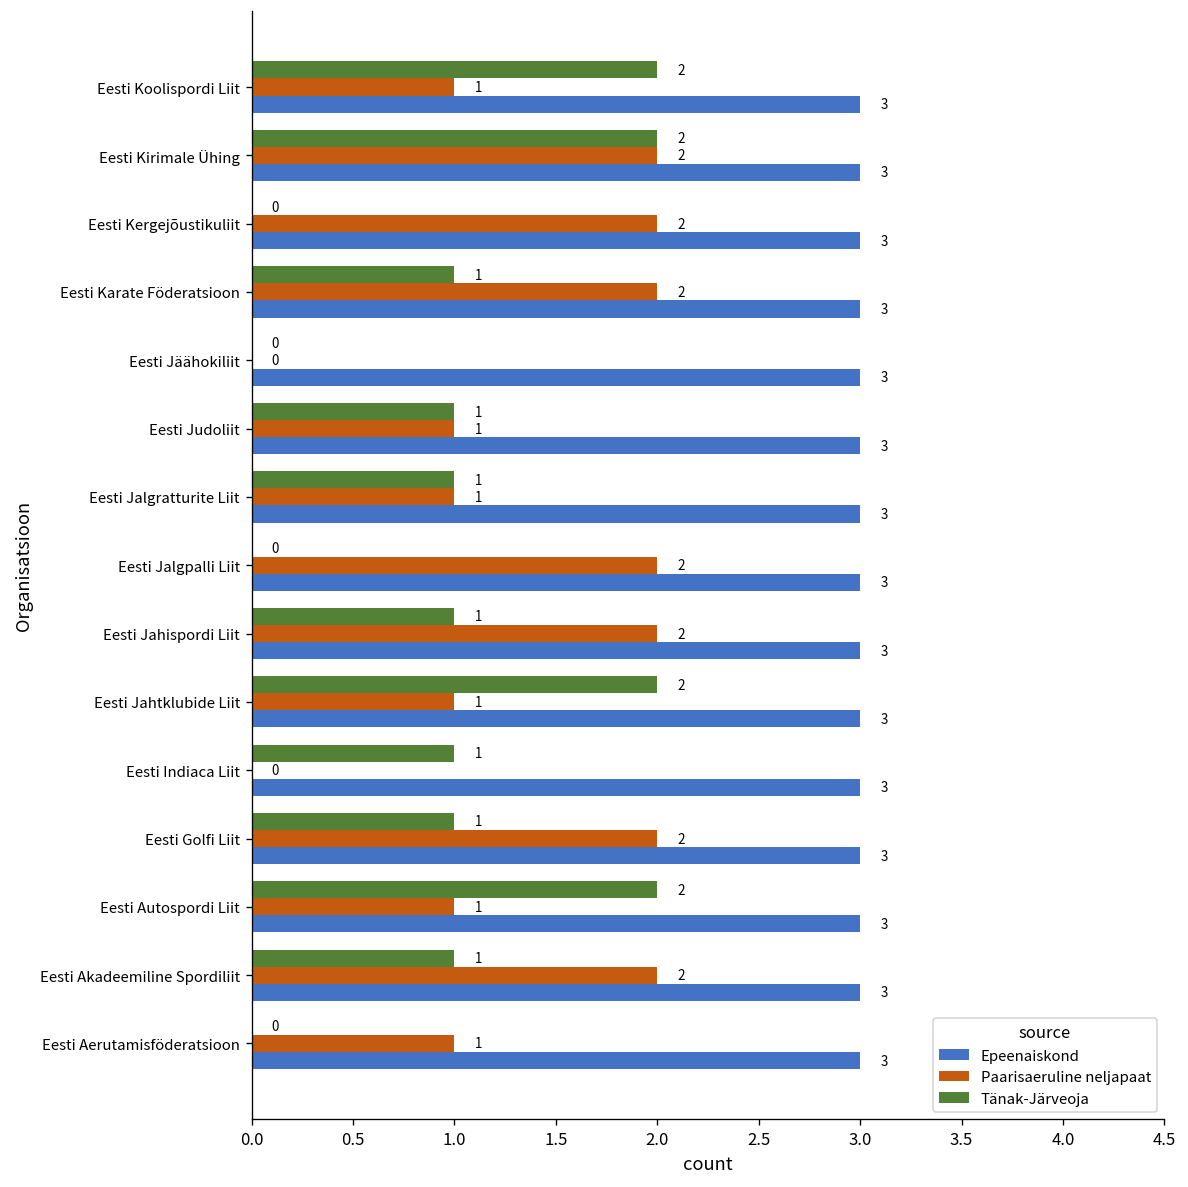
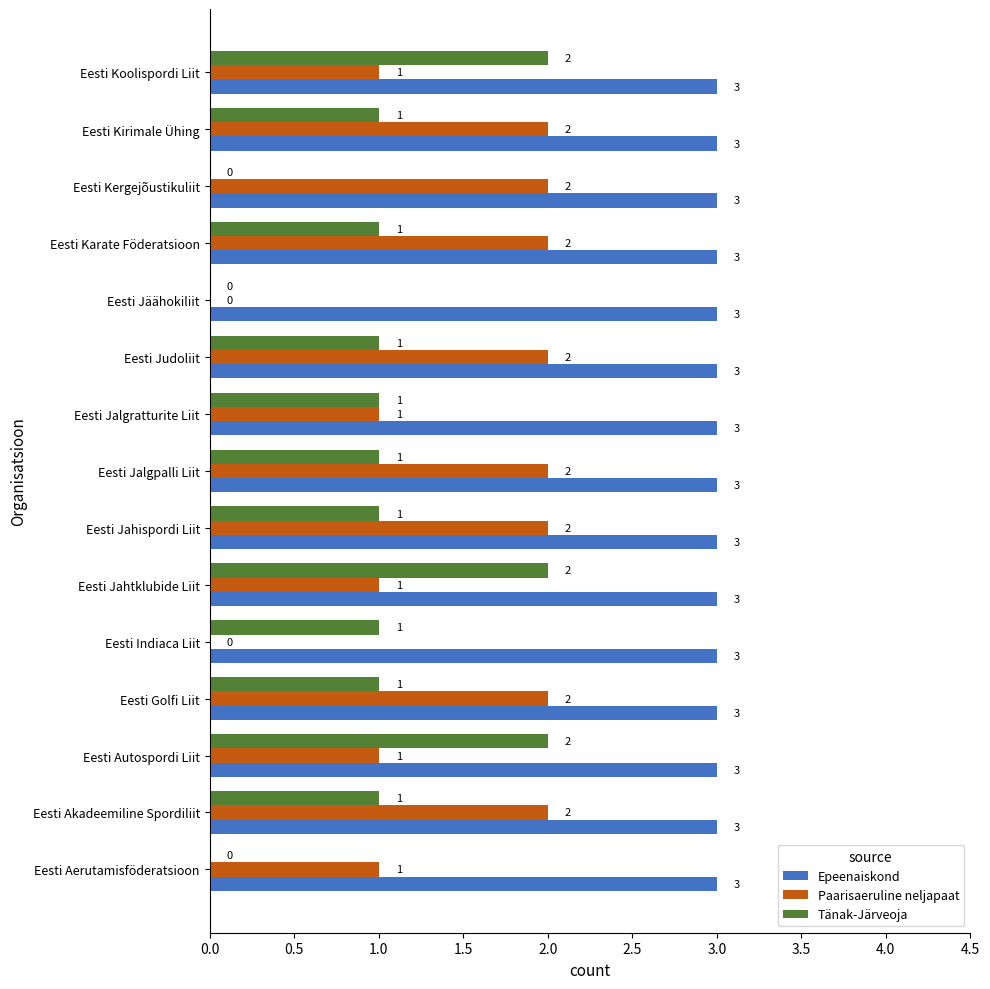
Tänak-Järveoja, Eesti Kirimale Ühing: 2 -> 1
Paarisaeruline neljapaat, Eesti Judoliit: 1 -> 2
Tänak-Järveoja, Eesti Jalgpalli Liit: 0 -> 1
